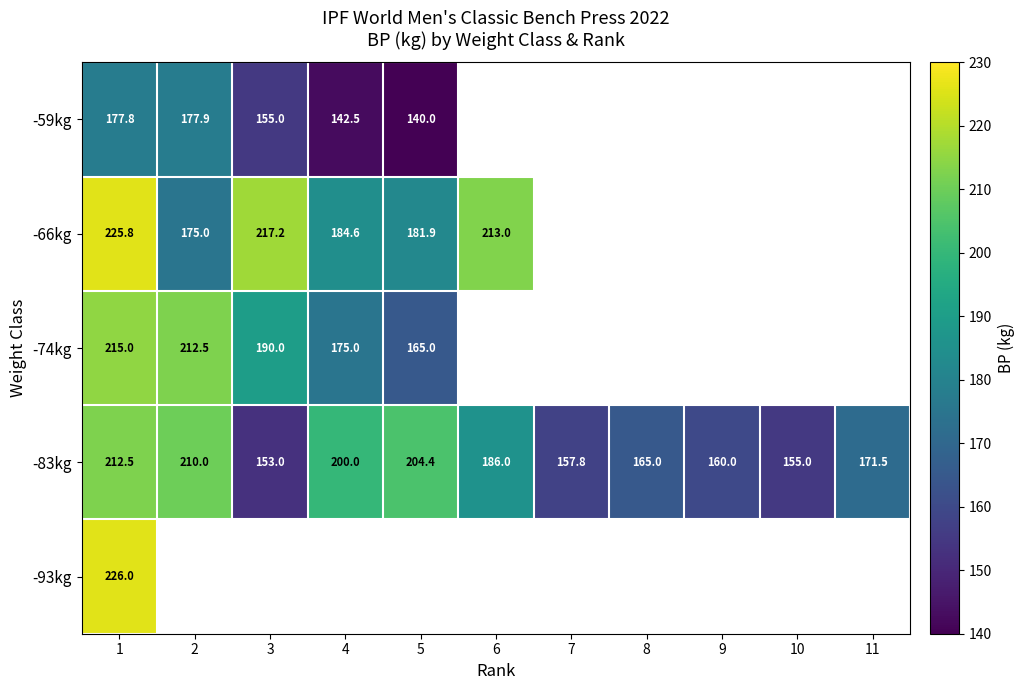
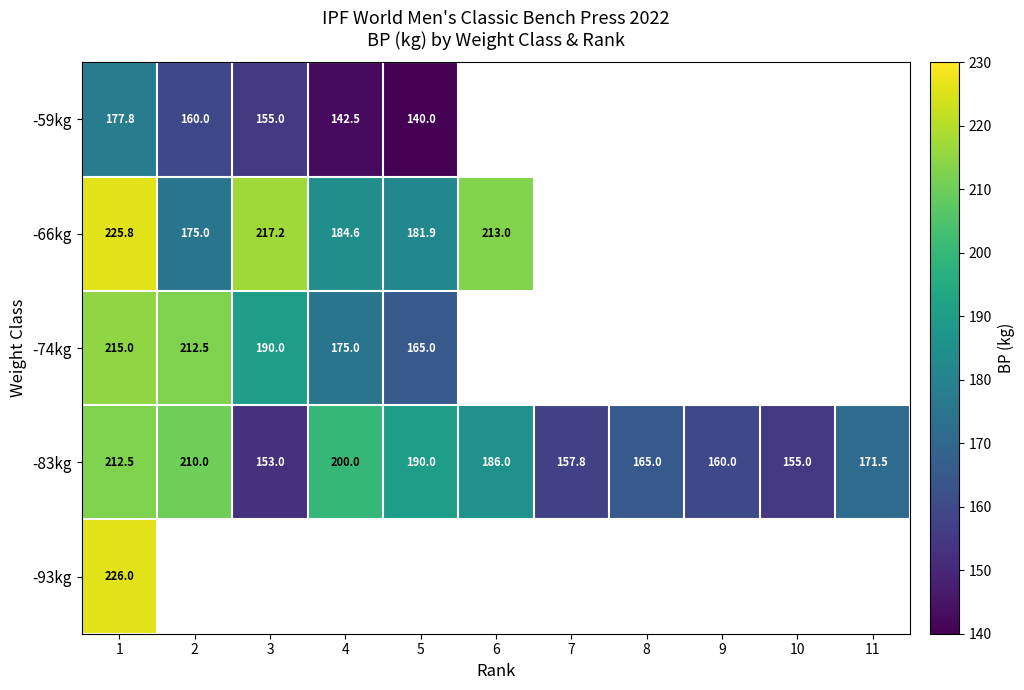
-59kg, 2: 177.9 -> 160.0
-83kg, 5: 204.4 -> 190.0
